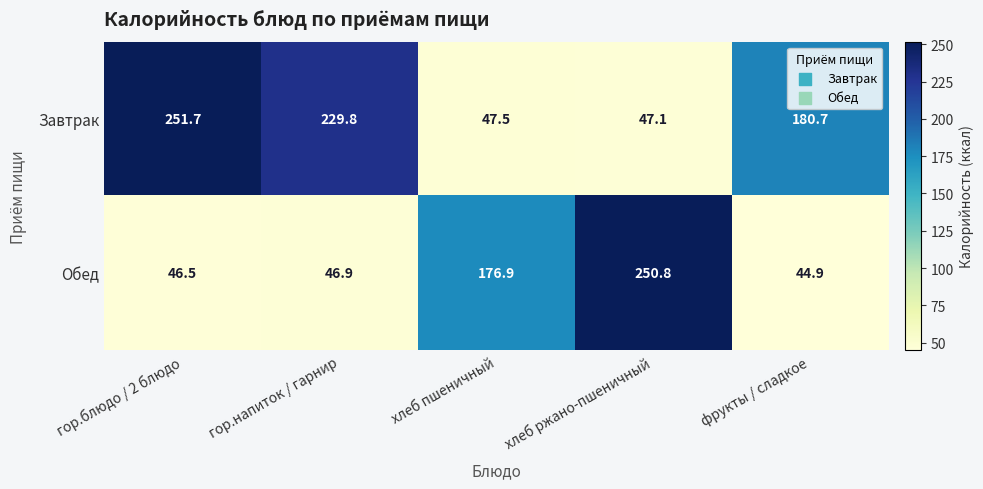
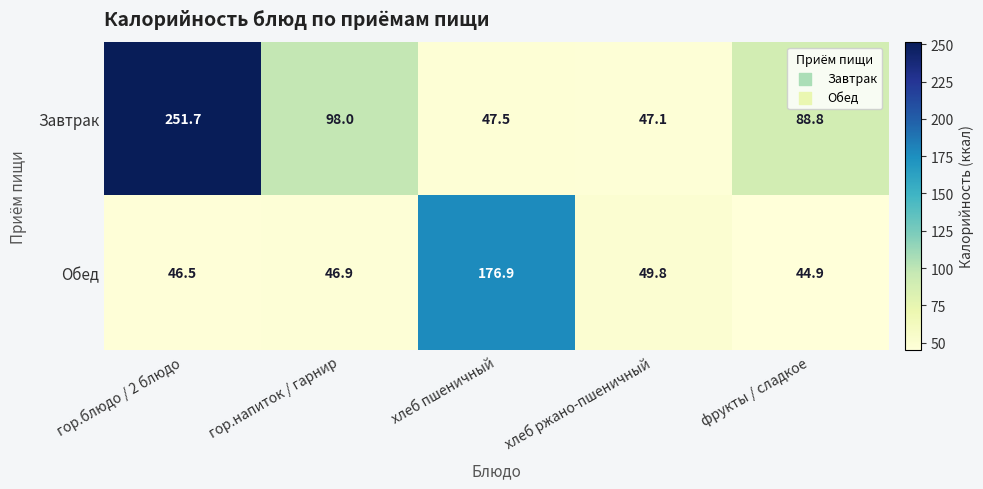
Завтрак, гор.напиток / гарнир: 229.8 -> 98.0
Завтрак, фрукты / сладкое: 180.7 -> 88.8
Обед, хлеб ржано-пшеничный: 250.8 -> 49.8
